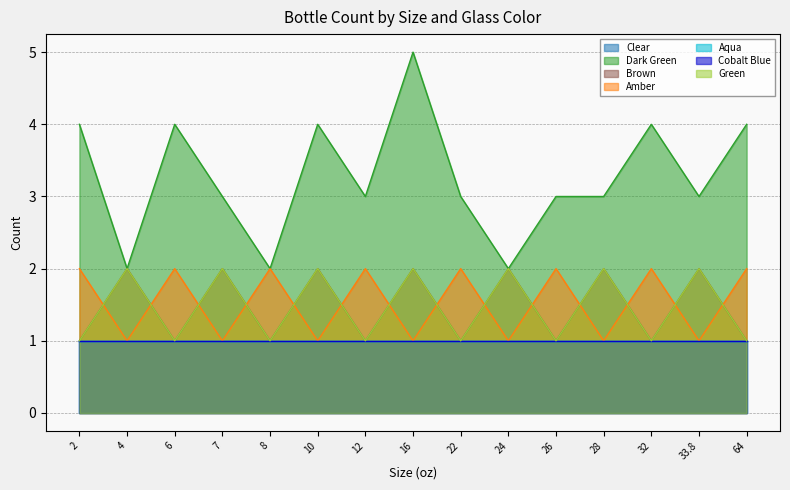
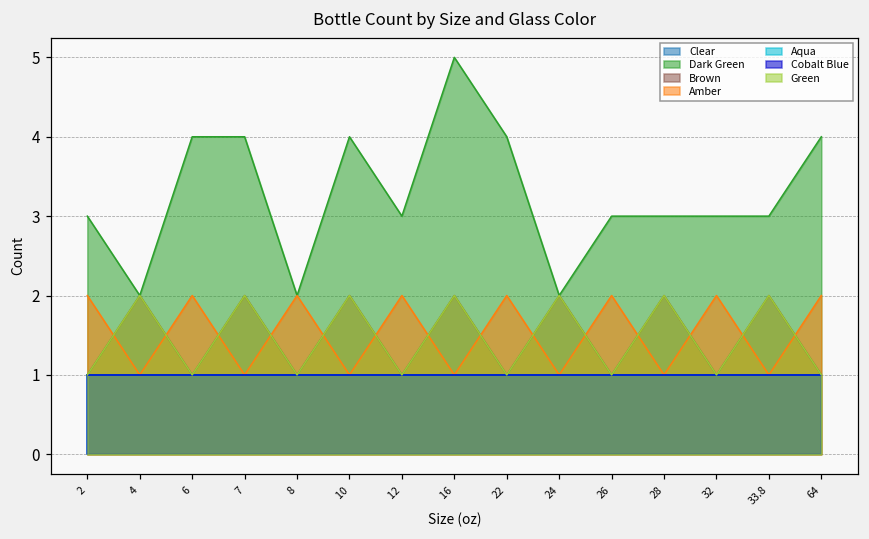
Dark Green, 2: 4 -> 3
Dark Green, 7: 3 -> 4
Dark Green, 22: 3 -> 4
Dark Green, 32: 4 -> 3
